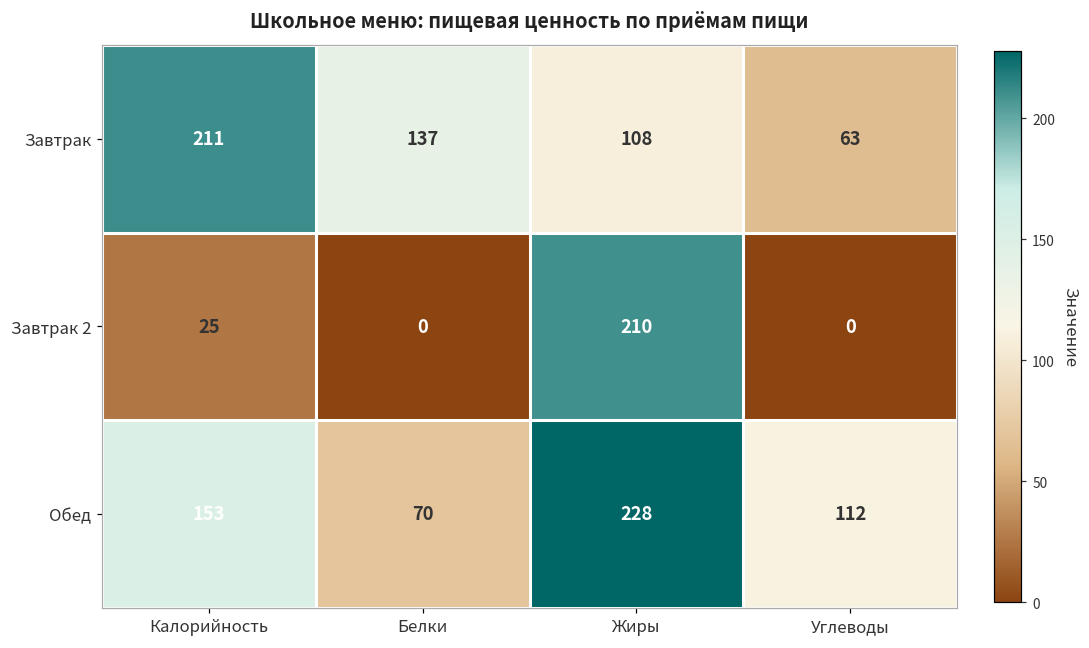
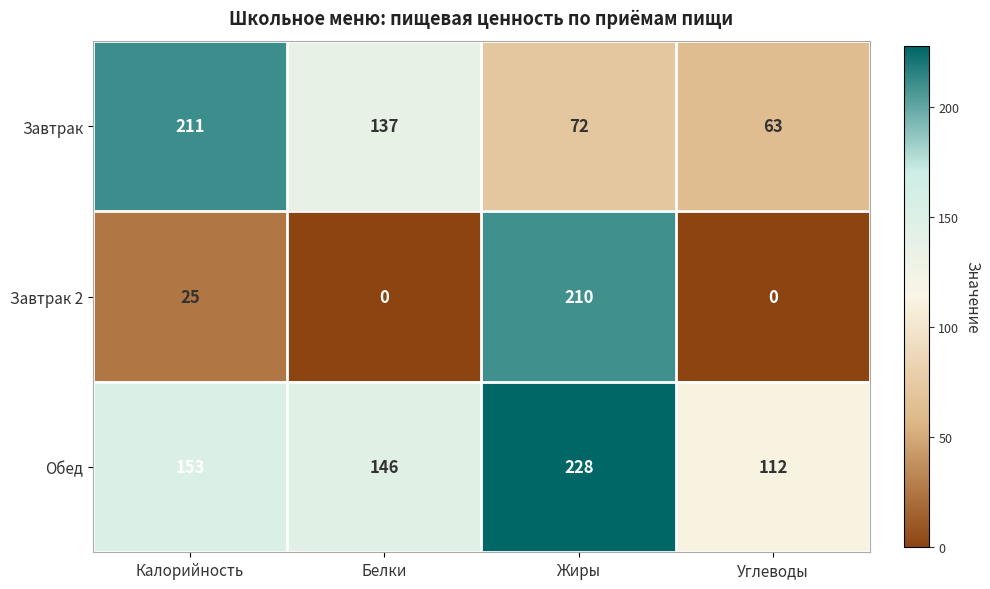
Завтрак, Жиры: 108 -> 72
Обед, Белки: 70 -> 146
